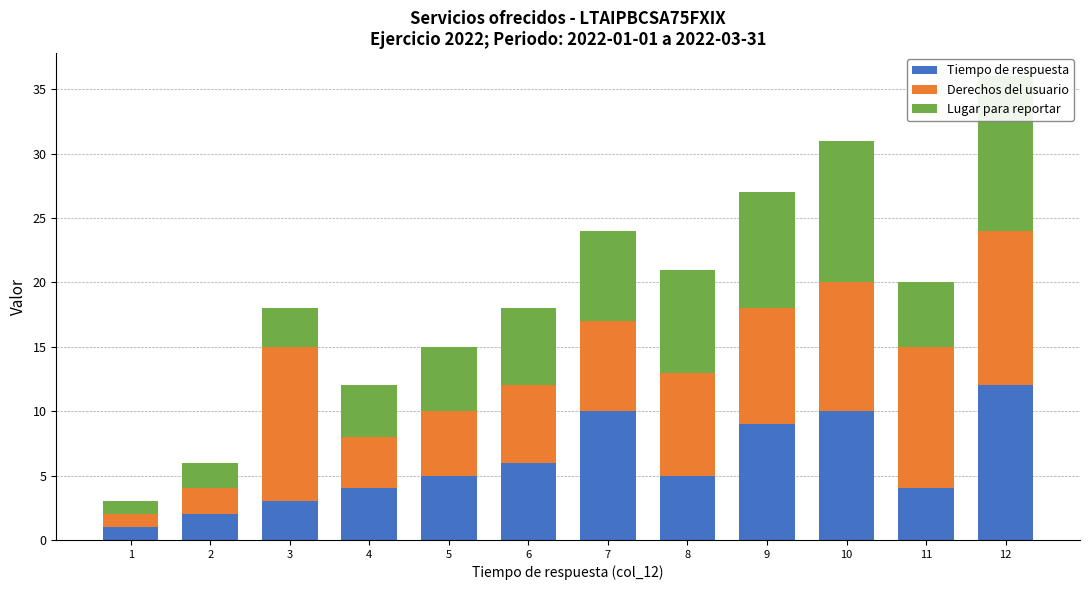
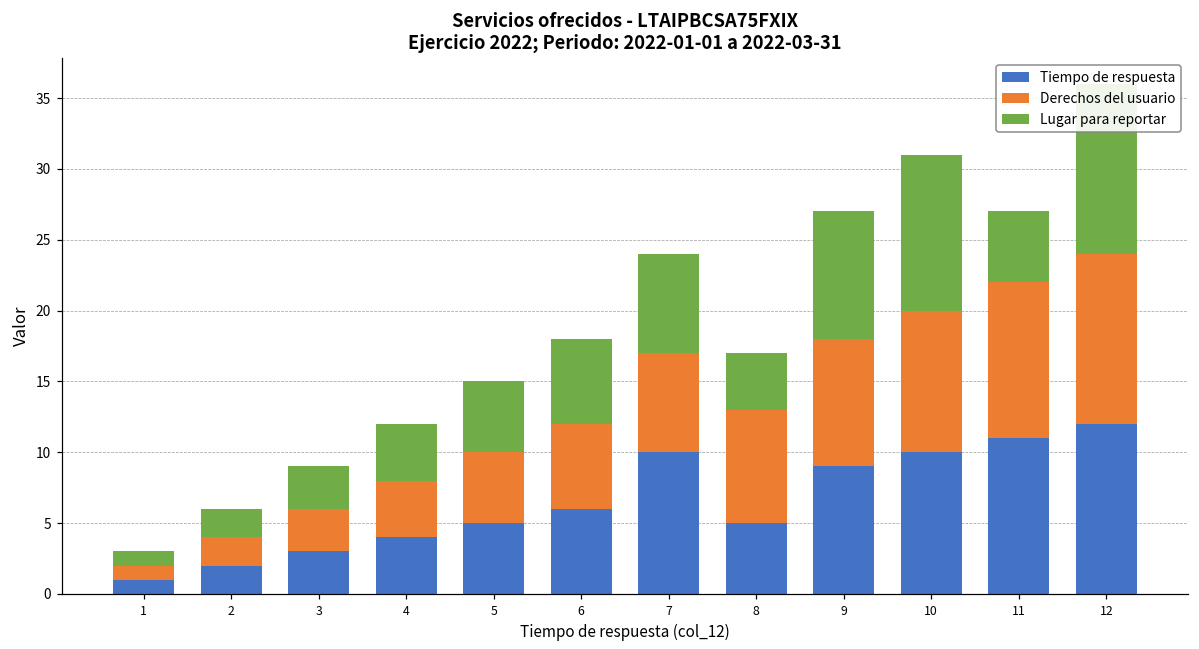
Derechos del usuario, 3: 12 -> 3
Lugar para reportar, 8: 8 -> 4
Tiempo de respuesta, 11: 4 -> 11
